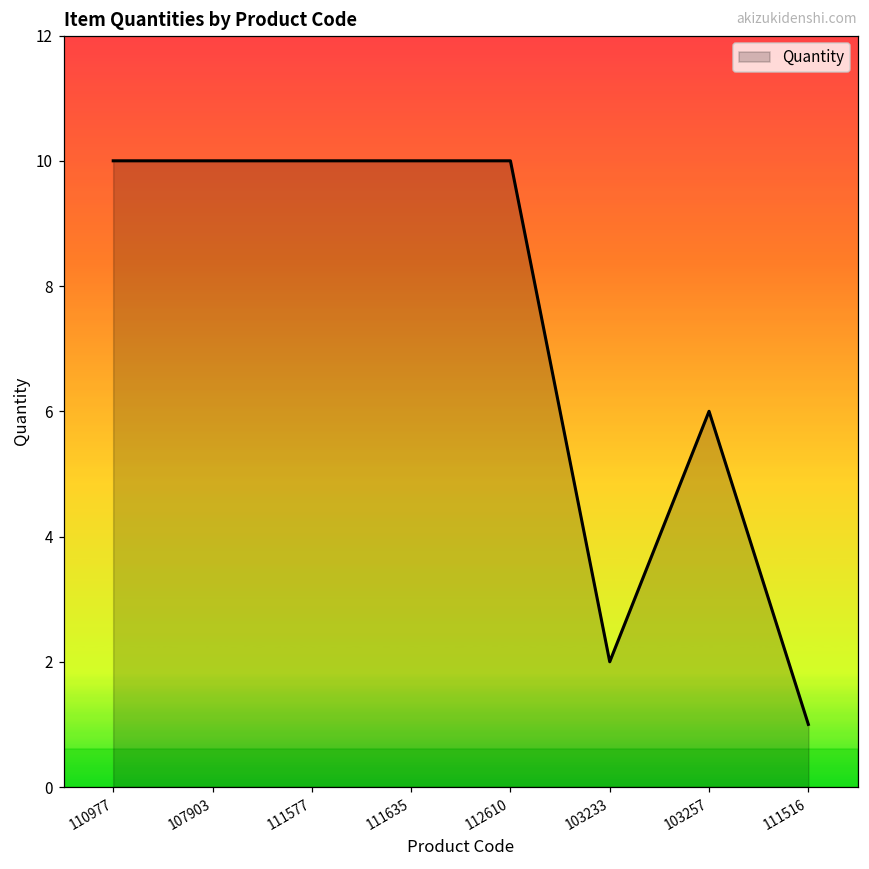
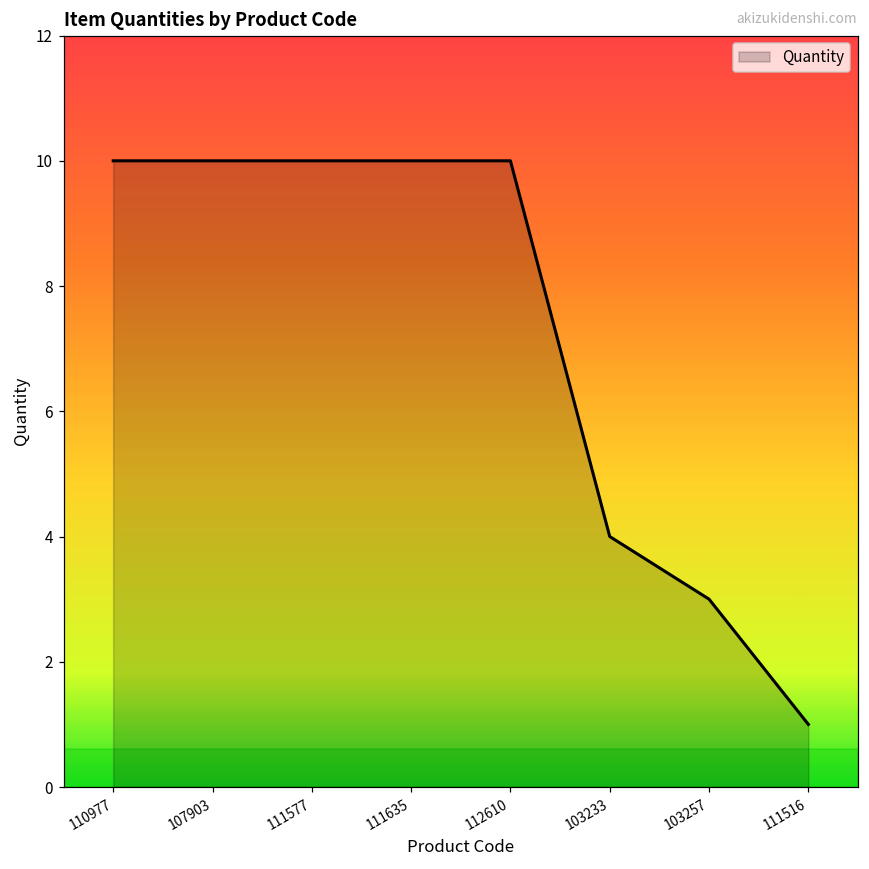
103233: 2 -> 4
103257: 6 -> 3
